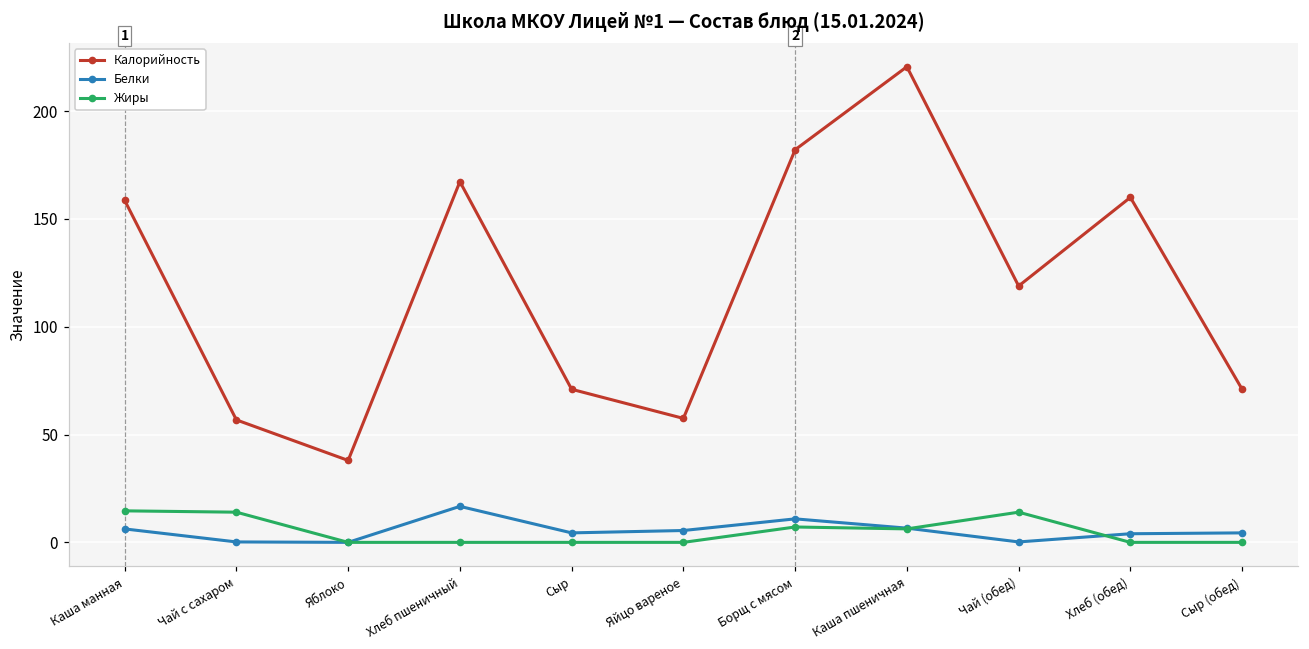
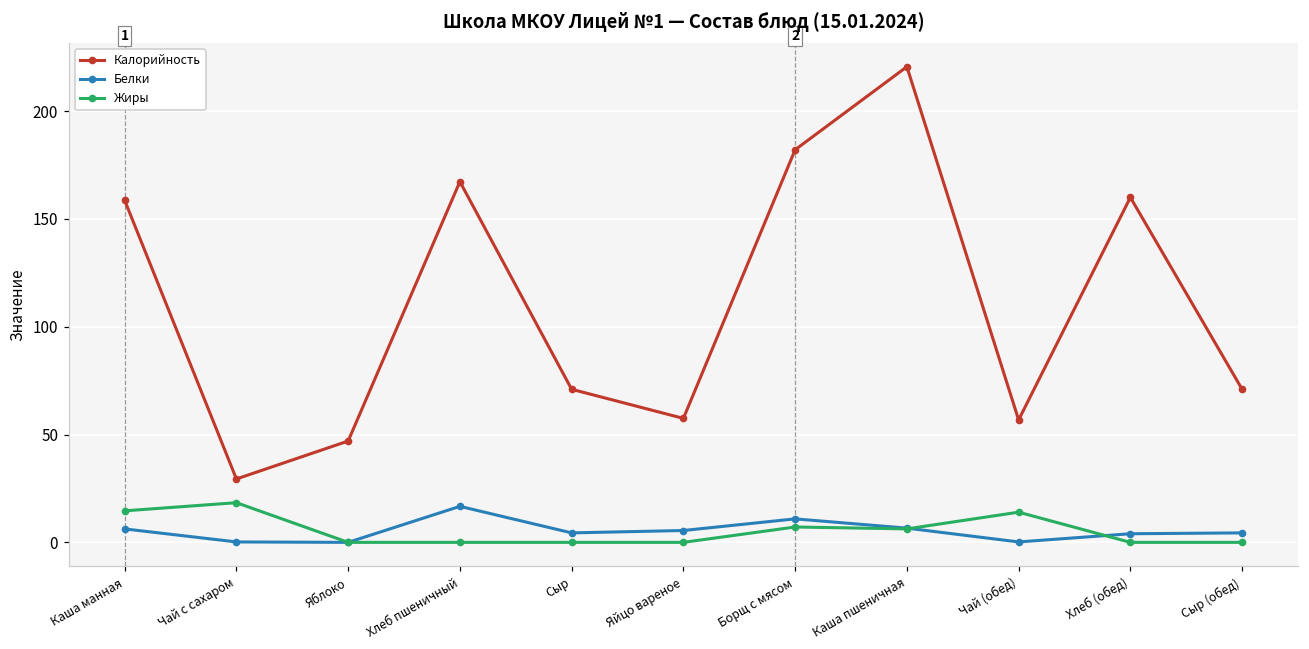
Калорийность, Чай с сахаром: 57 -> 29
Жиры, Чай с сахаром: 14 -> 18
Калорийность, Яблоко: 38 -> 47
Калорийность, Чай (обед): 119 -> 57
